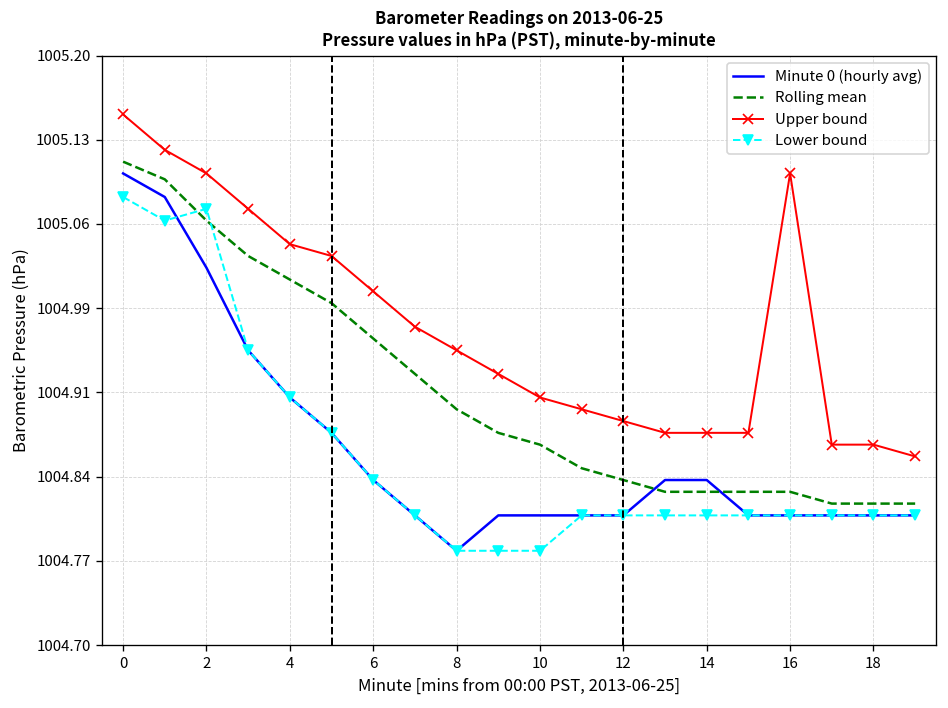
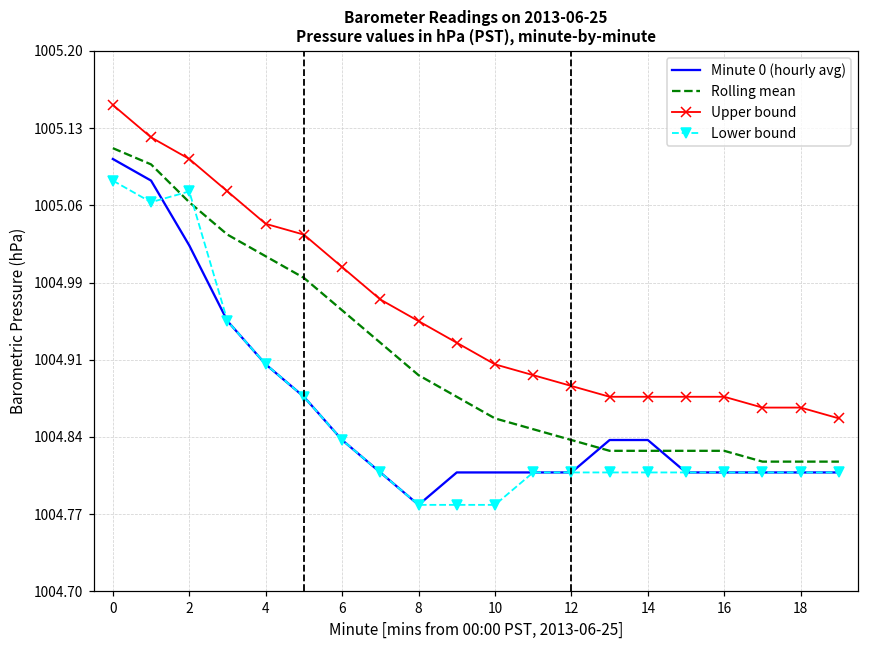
Rolling mean, 10: 1004.87 -> 1004.86
Upper bound, 16: 1005.10 -> 1004.88
